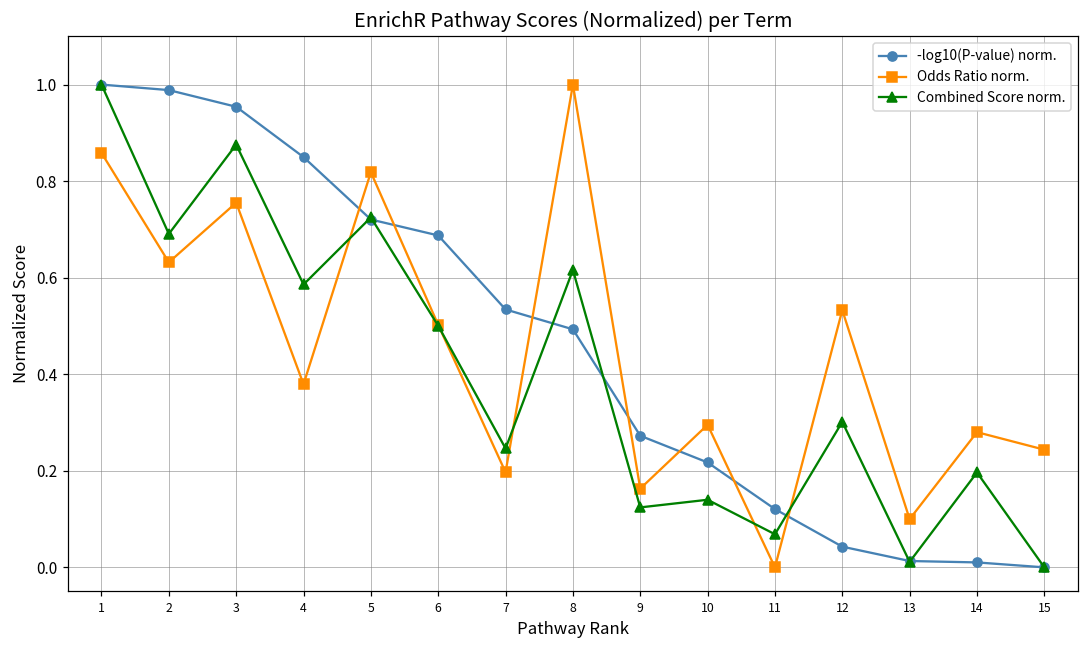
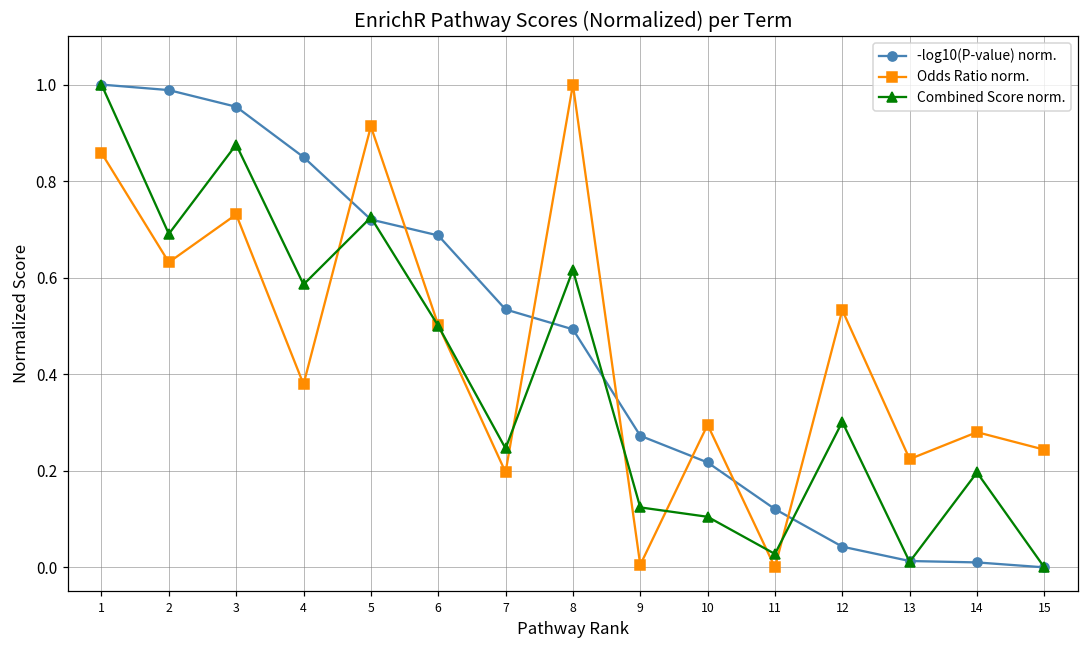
Odds Ratio norm., 3: 0.76 -> 0.73
Odds Ratio norm., 5: 0.82 -> 0.91
Odds Ratio norm., 9: 0.16 -> 0.01
Combined Score norm., 10: 0.14 -> 0.10
Combined Score norm., 11: 0.07 -> 0.03
Odds Ratio norm., 13: 0.10 -> 0.22
